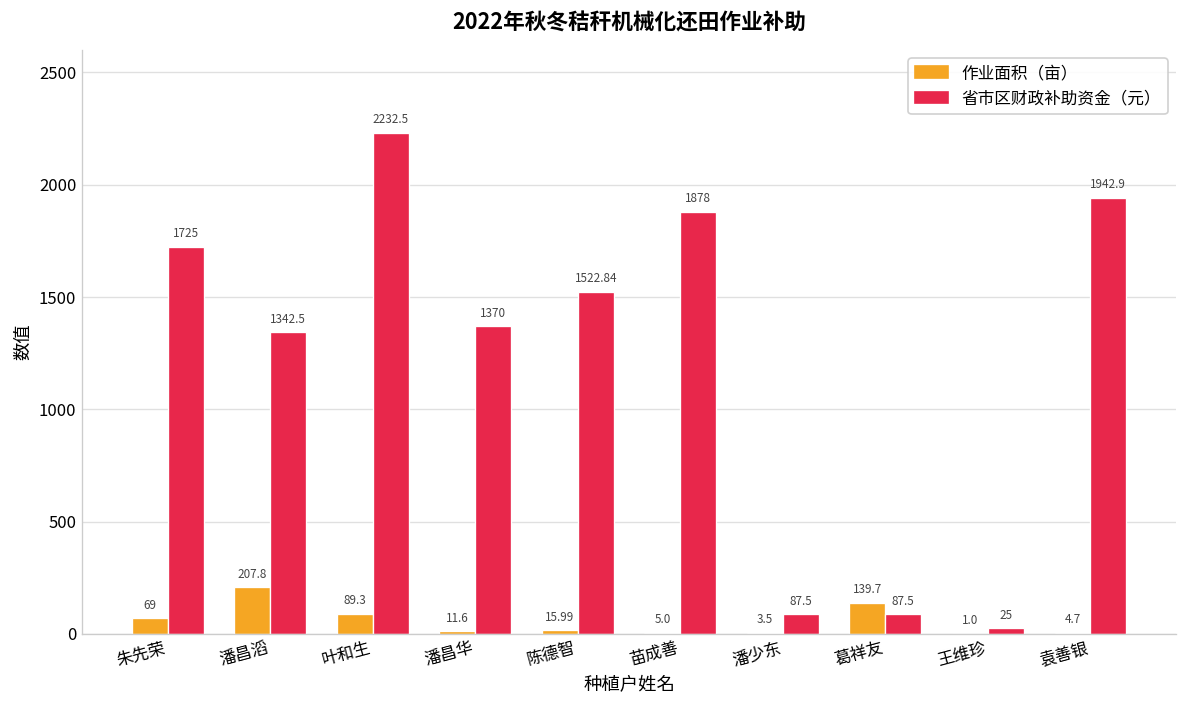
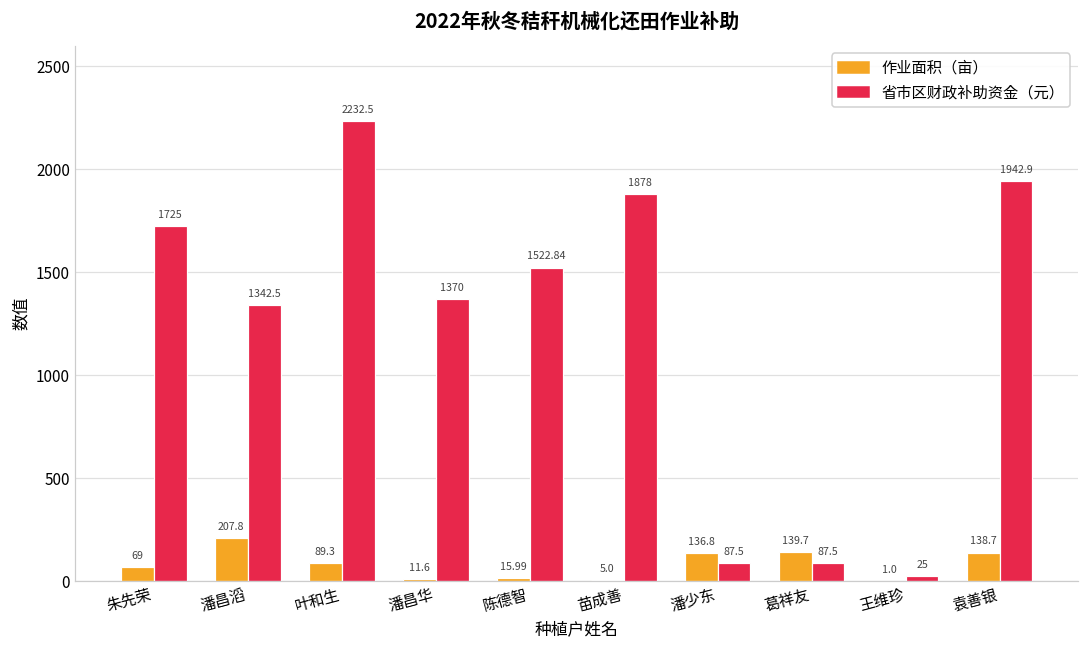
作业面积（亩）, 潘少东: 3.5 -> 136.8
作业面积（亩）, 袁善银: 4.7 -> 138.7
